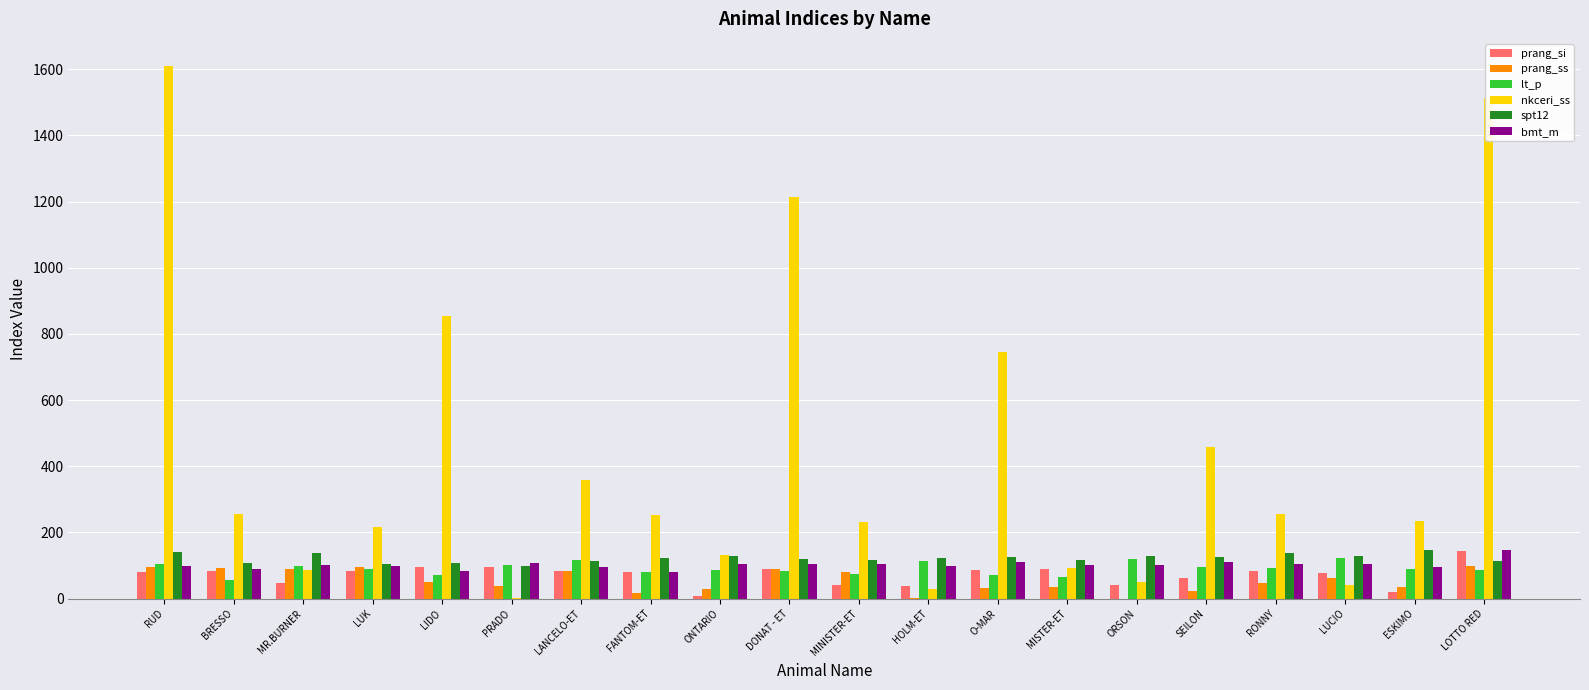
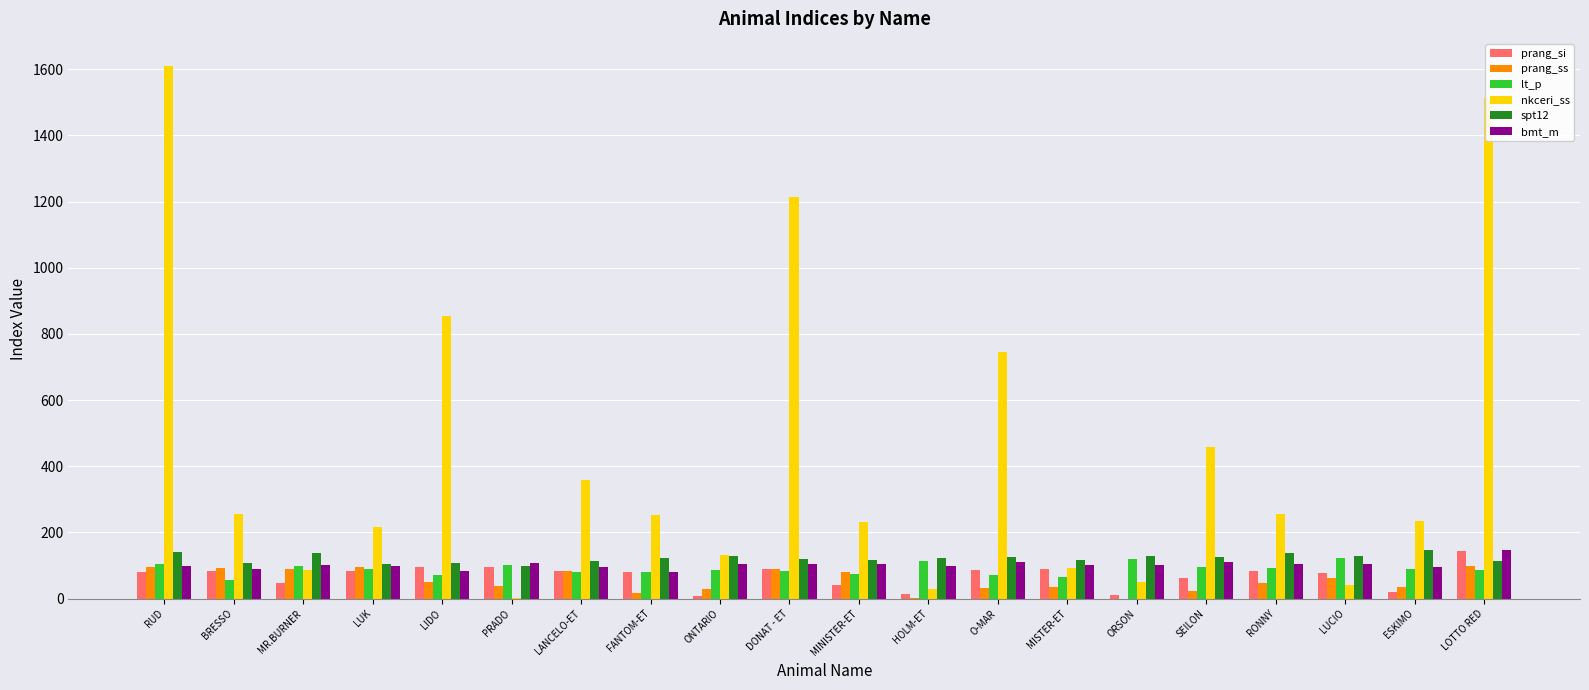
lt_p, LANCELO-ET: 120 -> 80
prang_si, HOLM-ET: 40 -> 10
prang_si, ORSON: 40 -> 10
